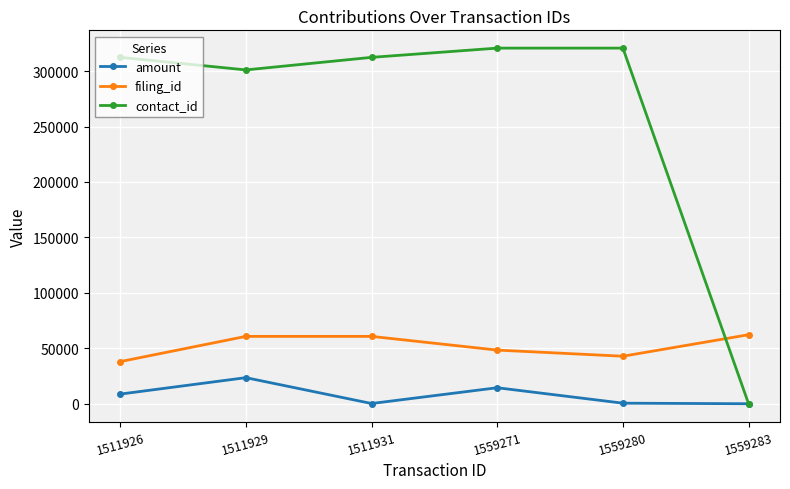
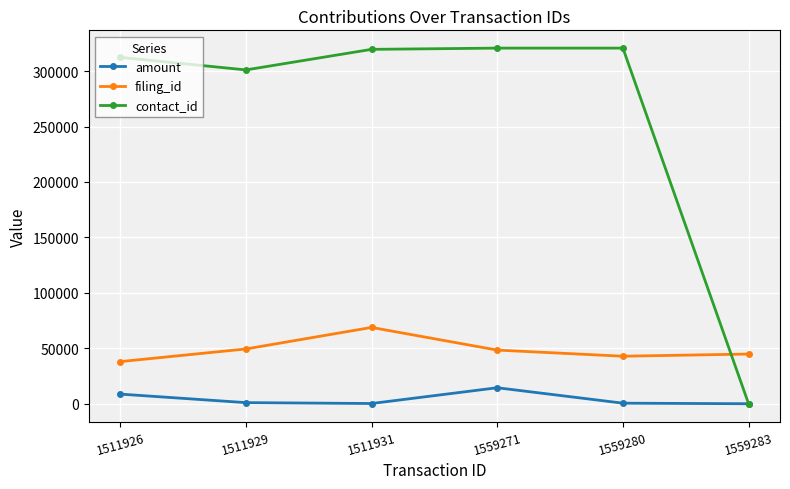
amount, 1511929: 24000 -> 1000
filing_id, 1511929: 61000 -> 49000
filing_id, 1511931: 61000 -> 69000
contact_id, 1511931: 312000 -> 320000
filing_id, 1559283: 62000 -> 45000
